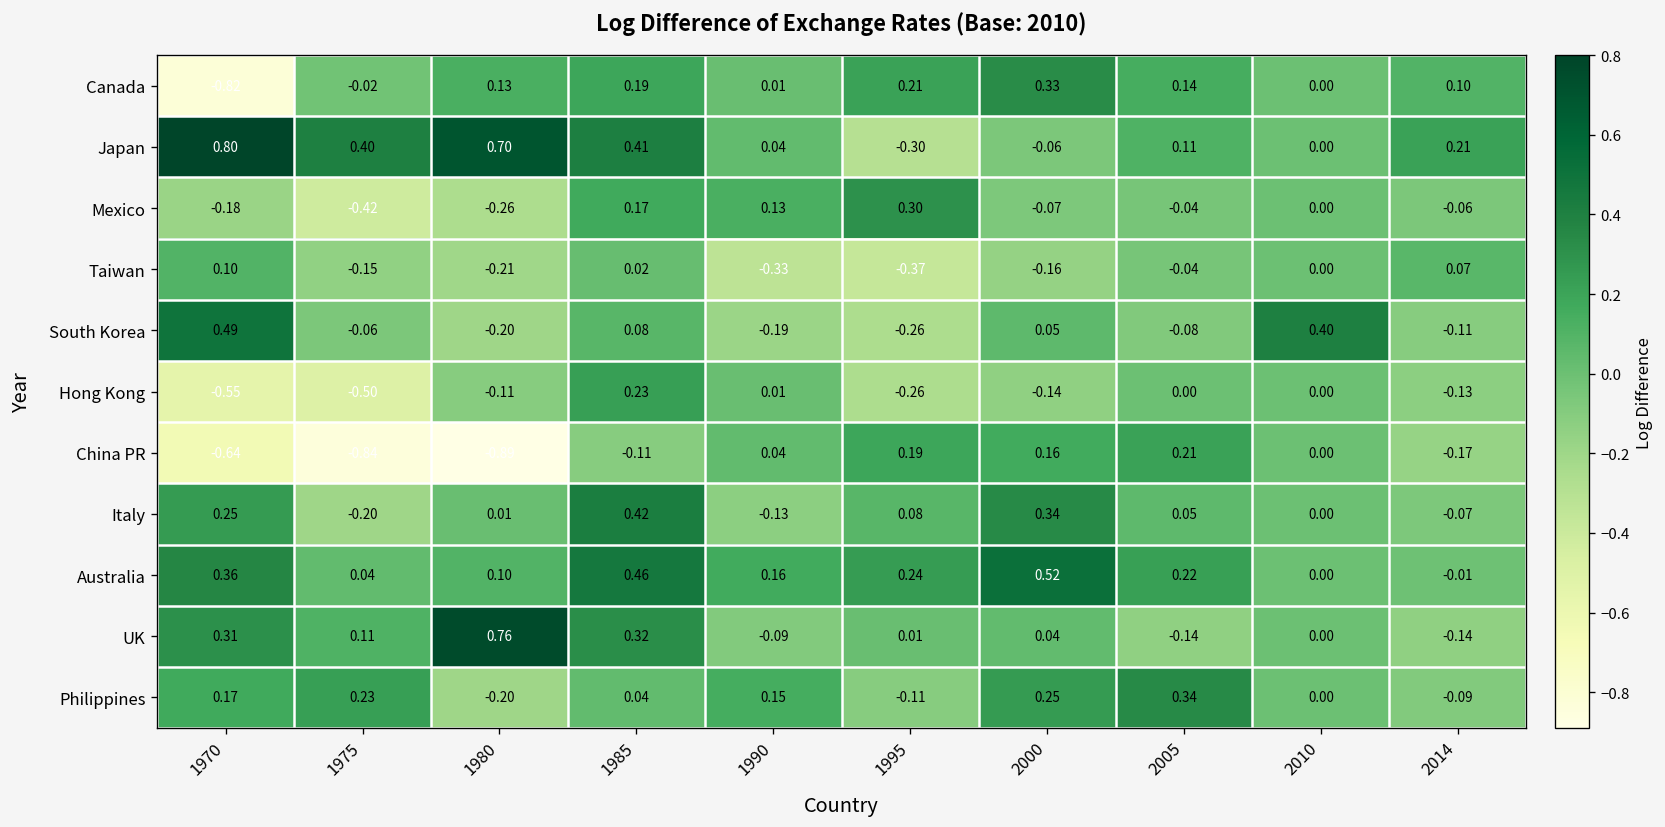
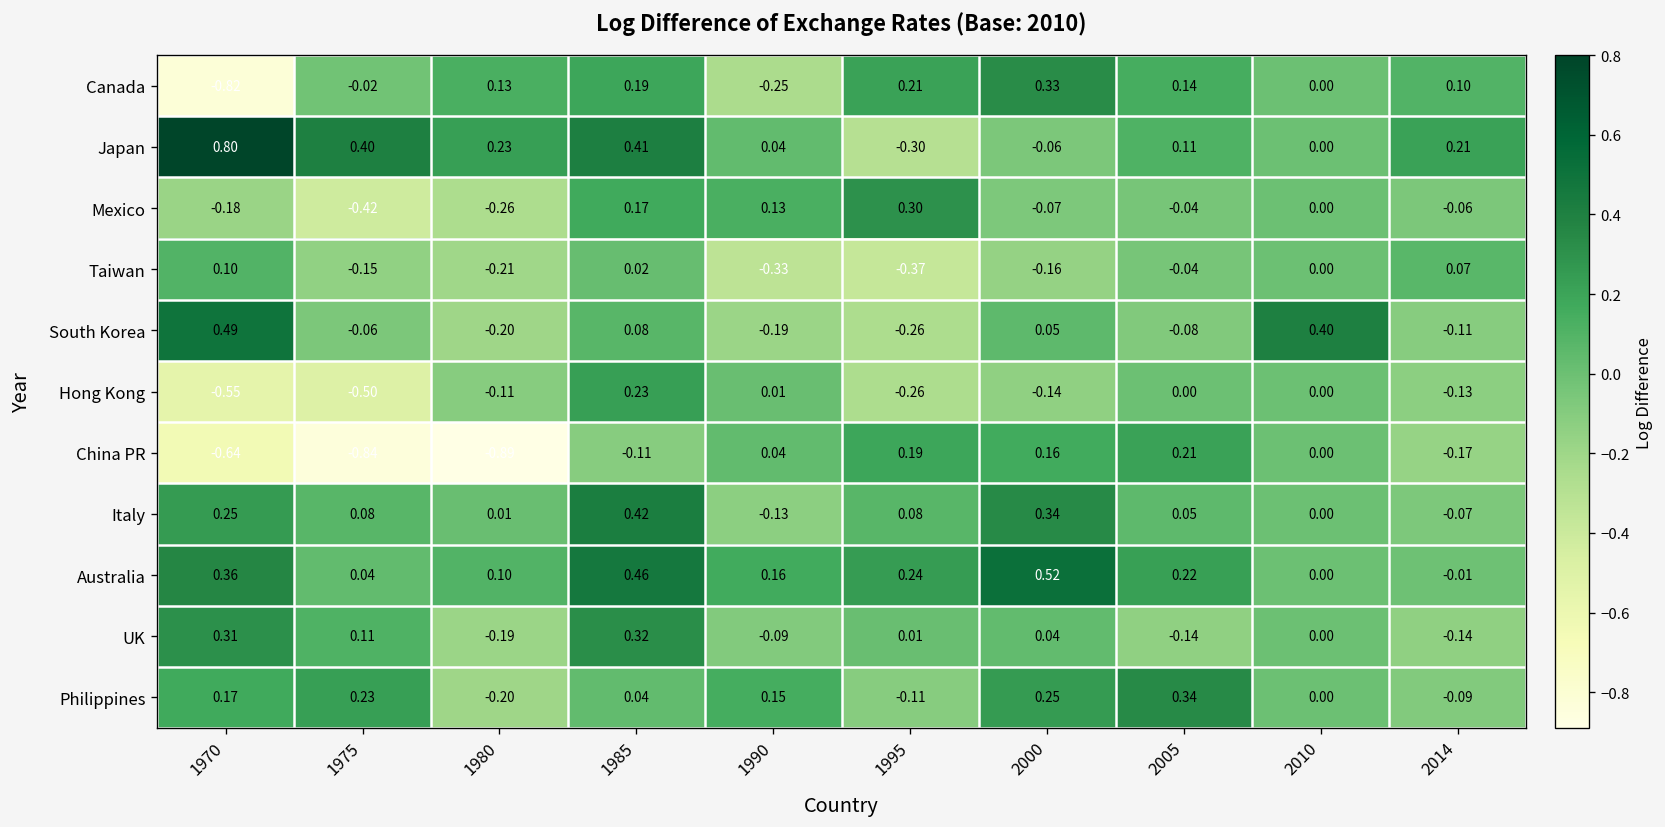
Canada, 1990: 0.01 -> -0.25
Japan, 1980: 0.70 -> 0.23
Italy, 1975: -0.20 -> 0.08
UK, 1980: 0.76 -> -0.19
